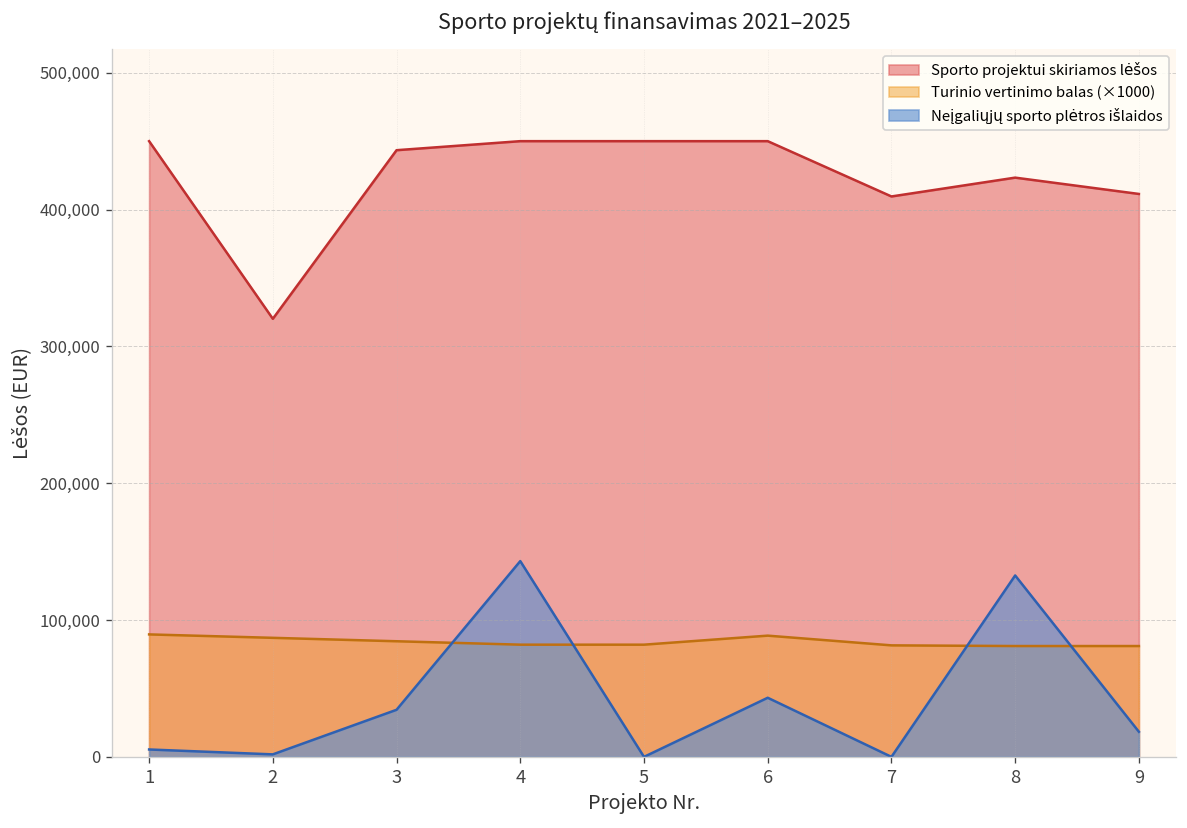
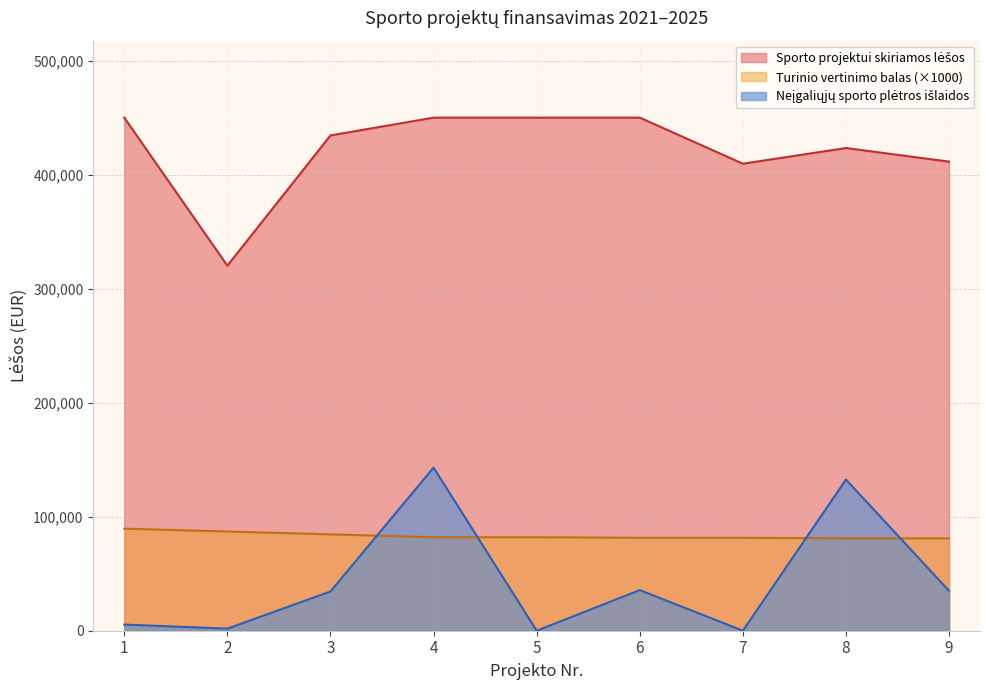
Sporto projektui skiriamos lėšos, 3: 443,000 -> 434,000
Turinio vertinimo balas (×1000), 6: 89,000 -> 82,000
Neįgaliųjų sporto plėtros išlaidos, 6: 43,000 -> 36,000
Neįgaliųjų sporto plėtros išlaidos, 9: 18,000 -> 35,000
